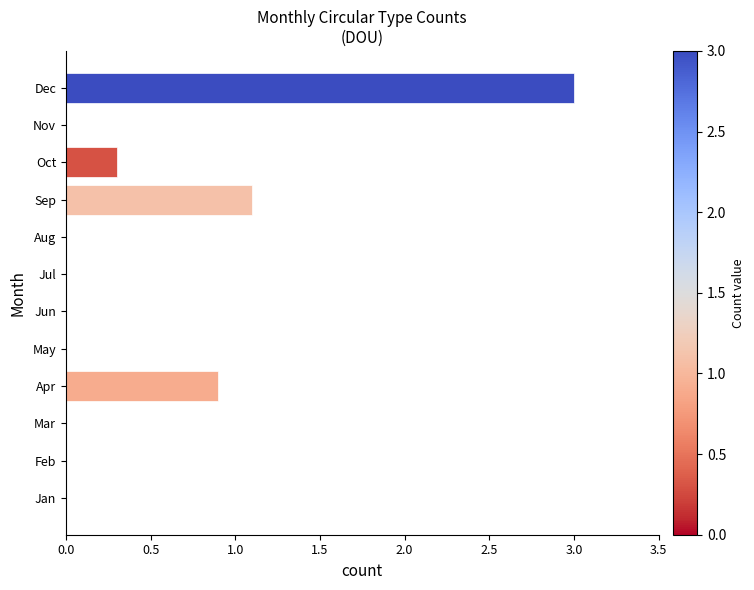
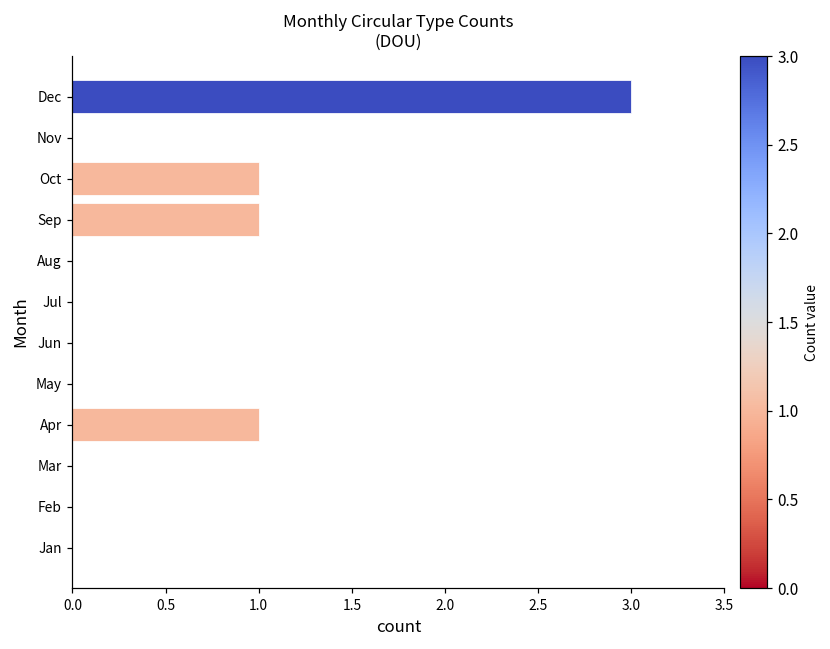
Oct: 0.3 -> 1.0
Sep: 1.1 -> 1.0
Apr: 0.9 -> 1.0
